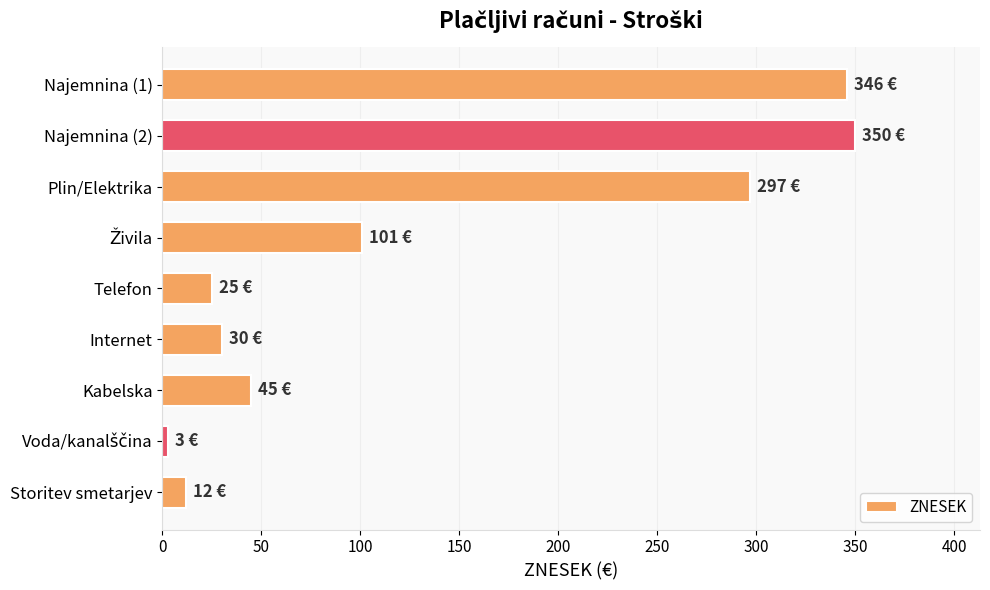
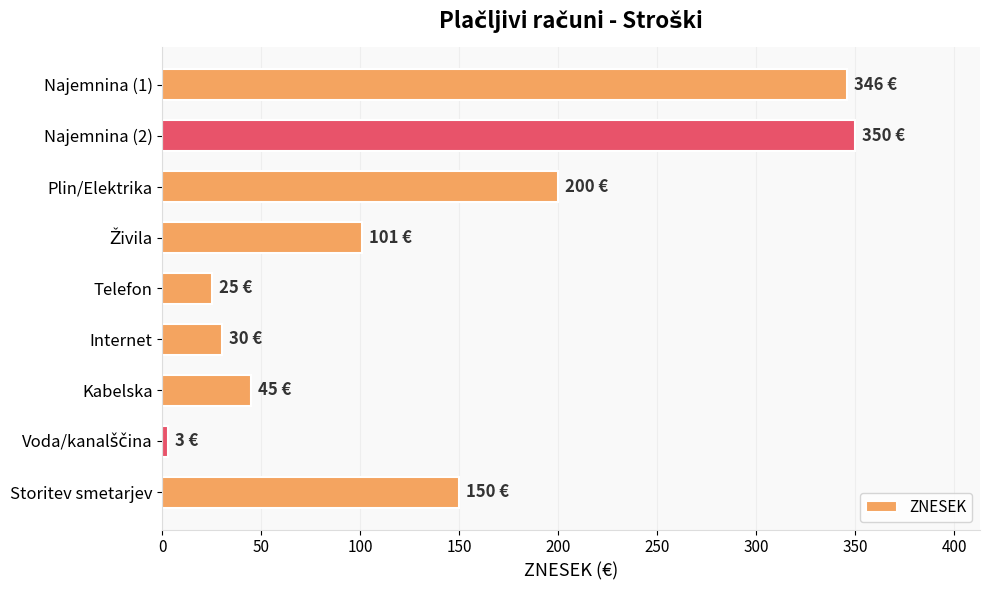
Plin/Elektrika: 297 -> 200
Storitev smetarjev: 12 -> 150
